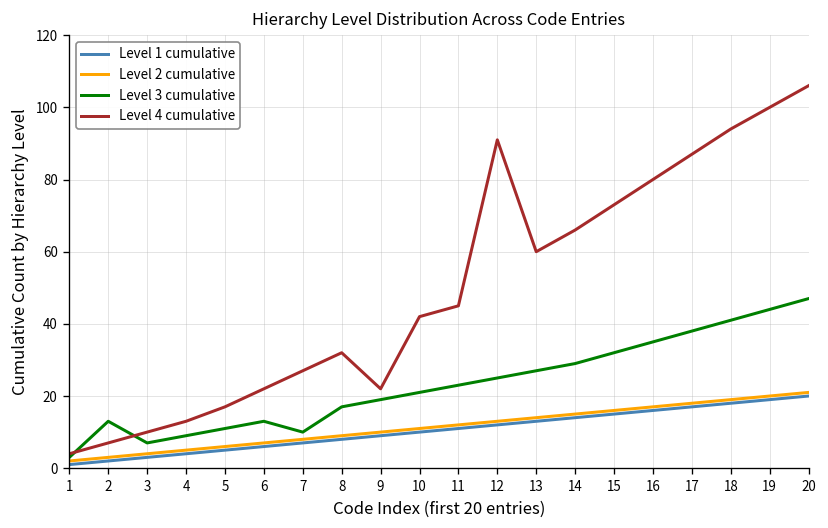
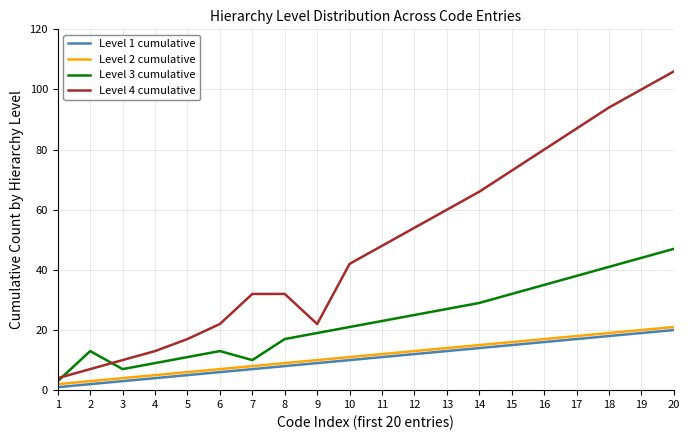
Level 4 cumulative, 7: 27 -> 32
Level 4 cumulative, 11: 45 -> 48
Level 4 cumulative, 12: 91 -> 54
